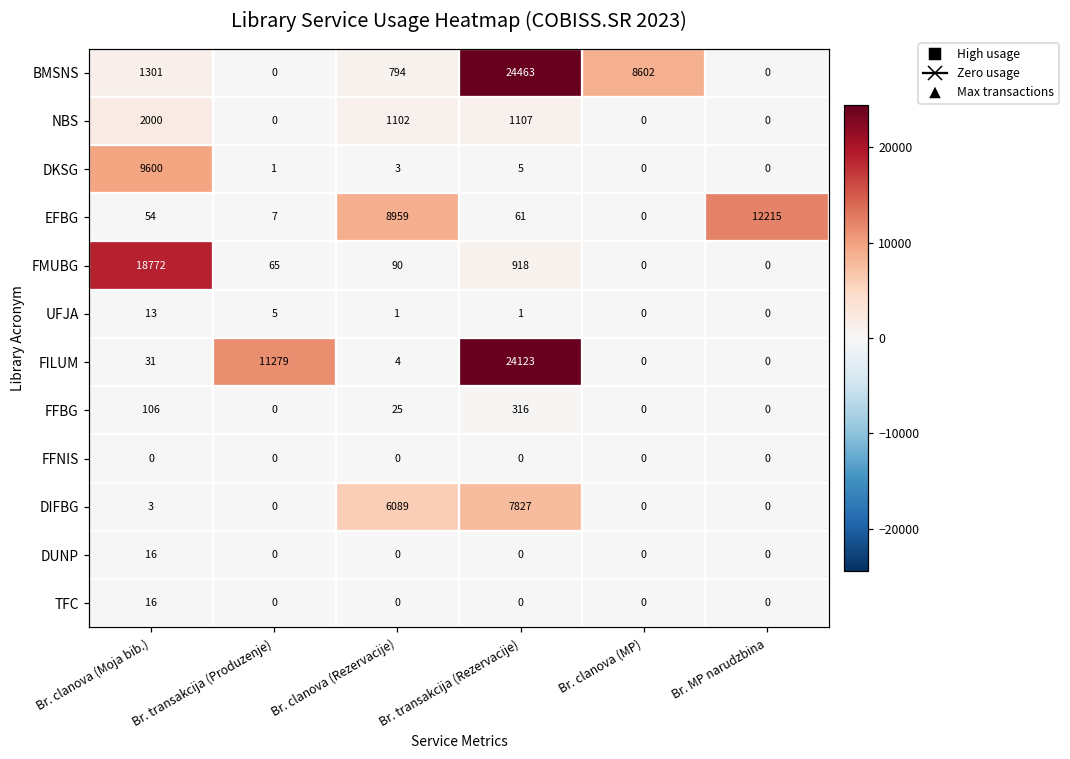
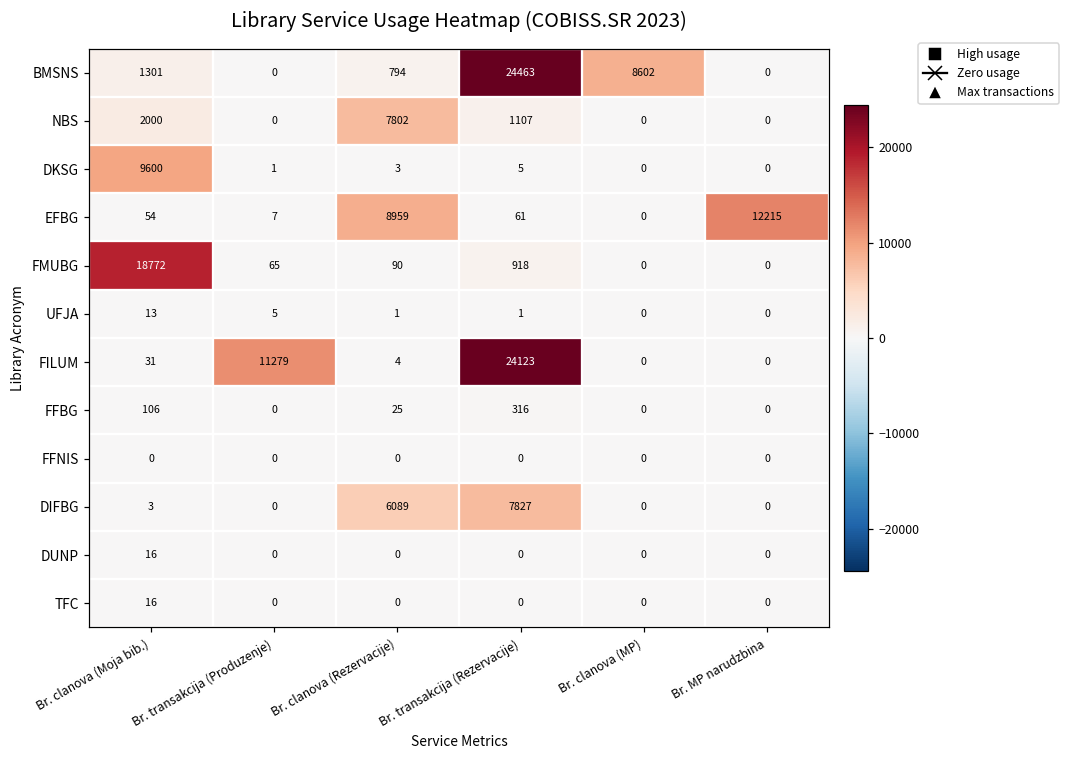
NBS, Br. clanova (Rezervacije): 1102 -> 7802
